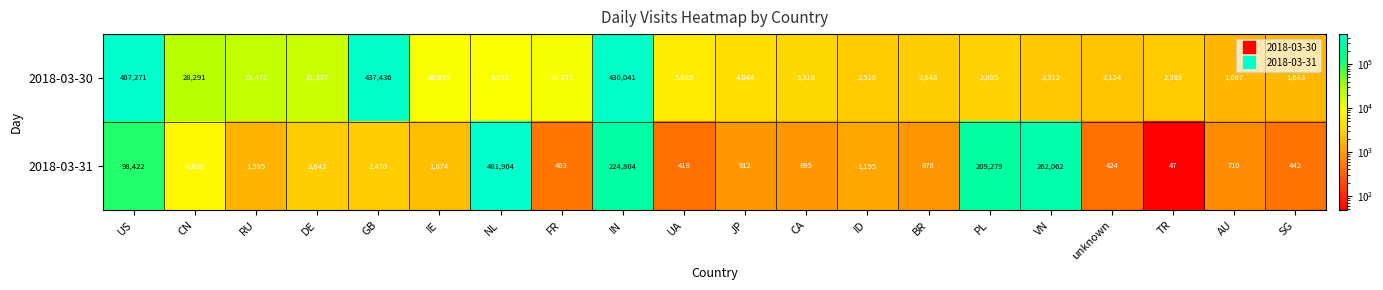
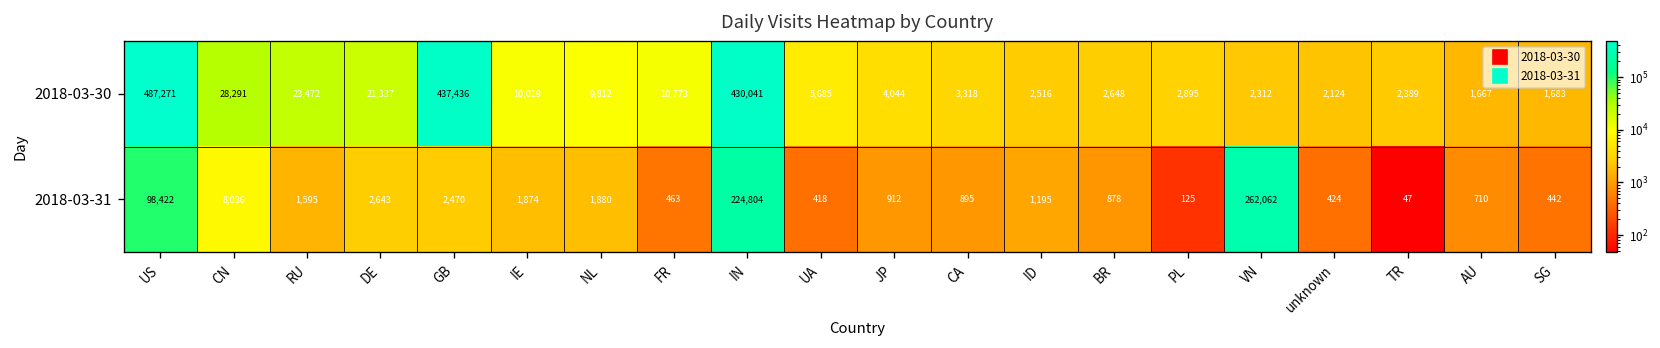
2018-03-31, NL: 481,904 -> 1,880
2018-03-31, PL: 209,279 -> 125
